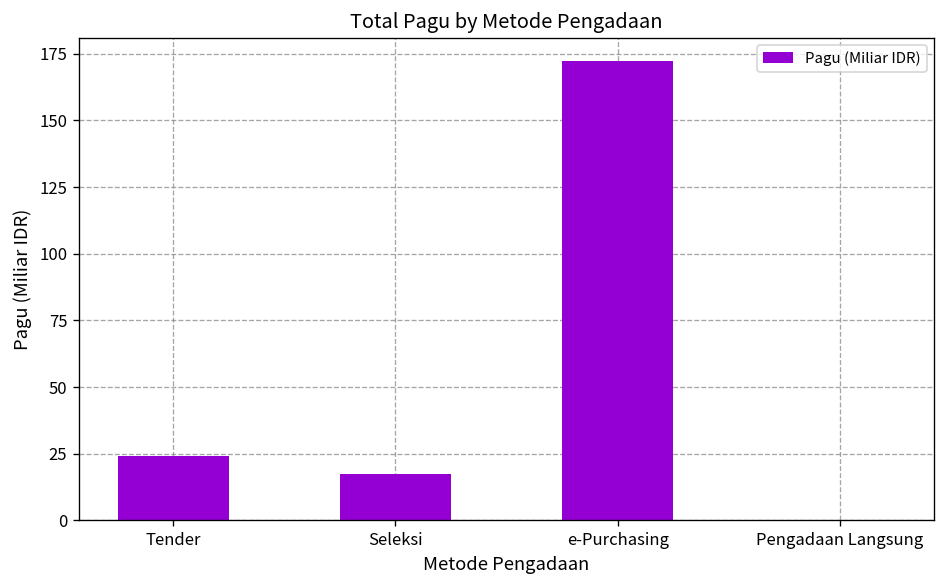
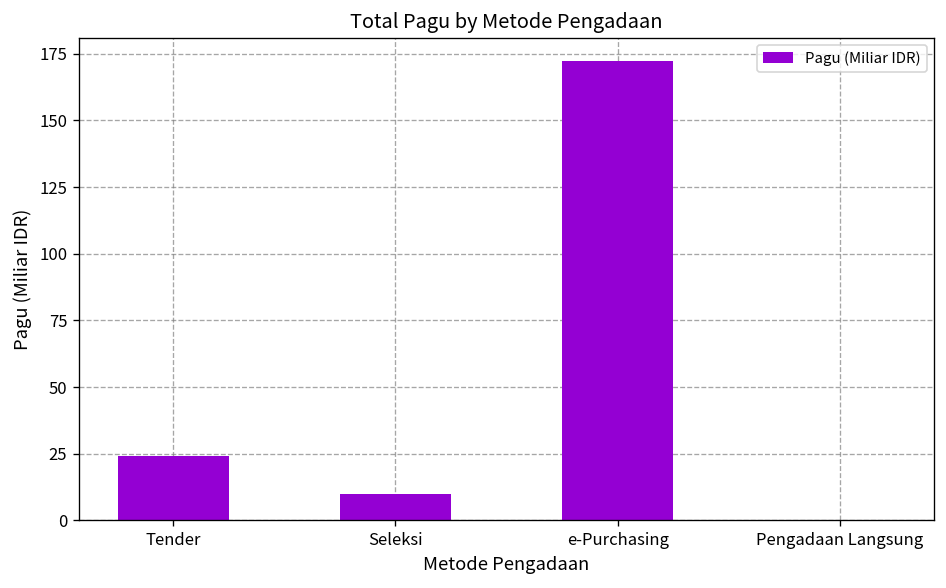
Seleksi: 17 -> 10
